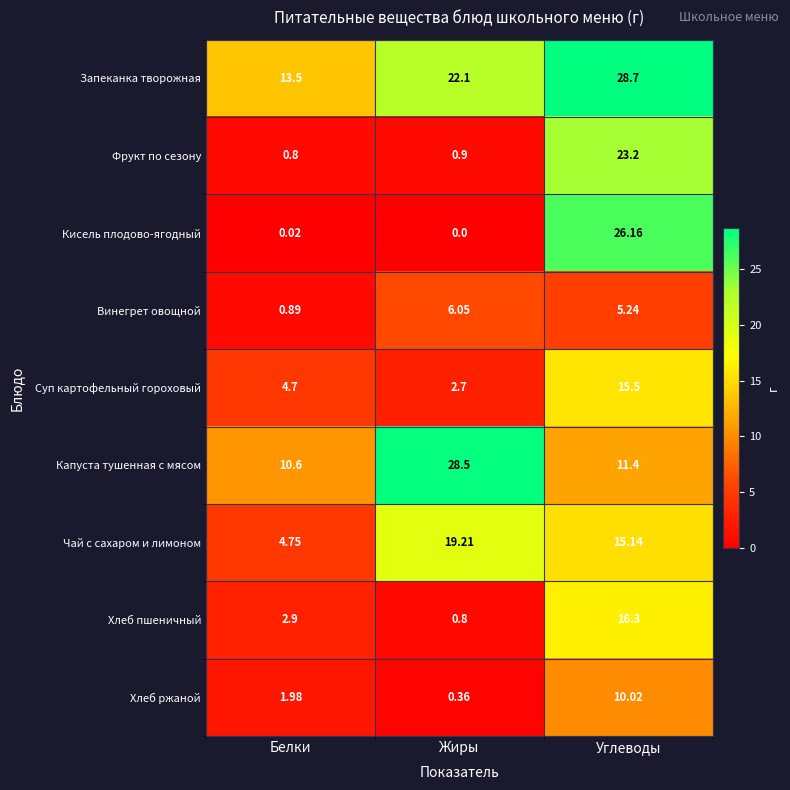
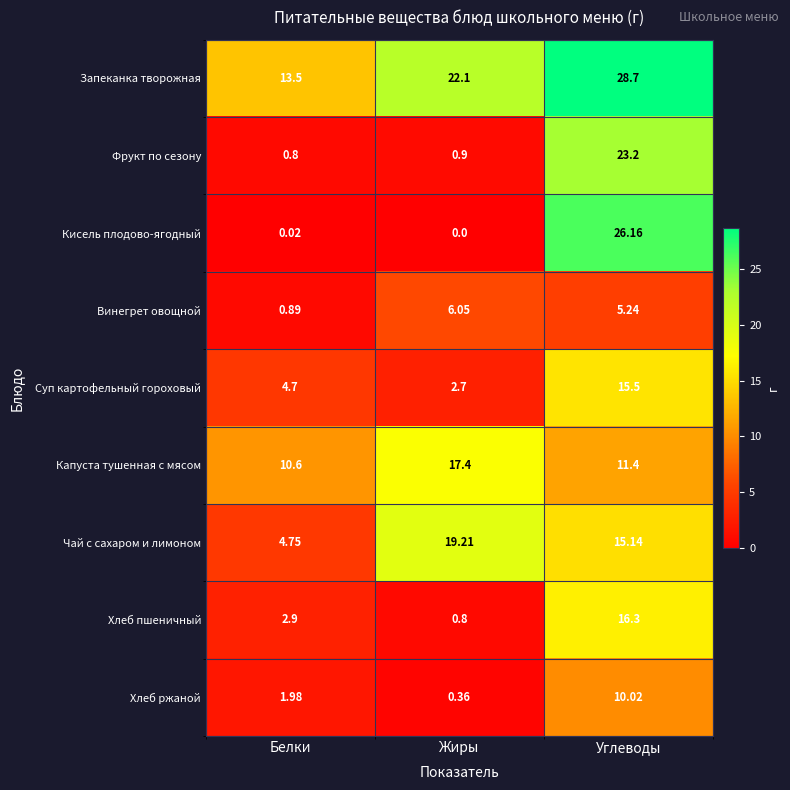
Капуста тушенная с мясом, Жиры: 28.5 -> 17.4
